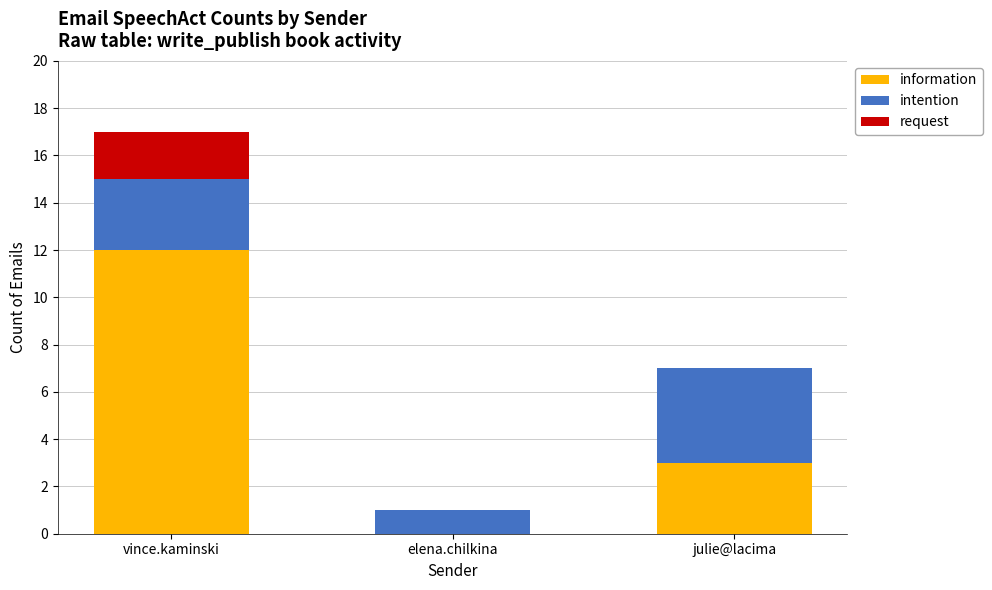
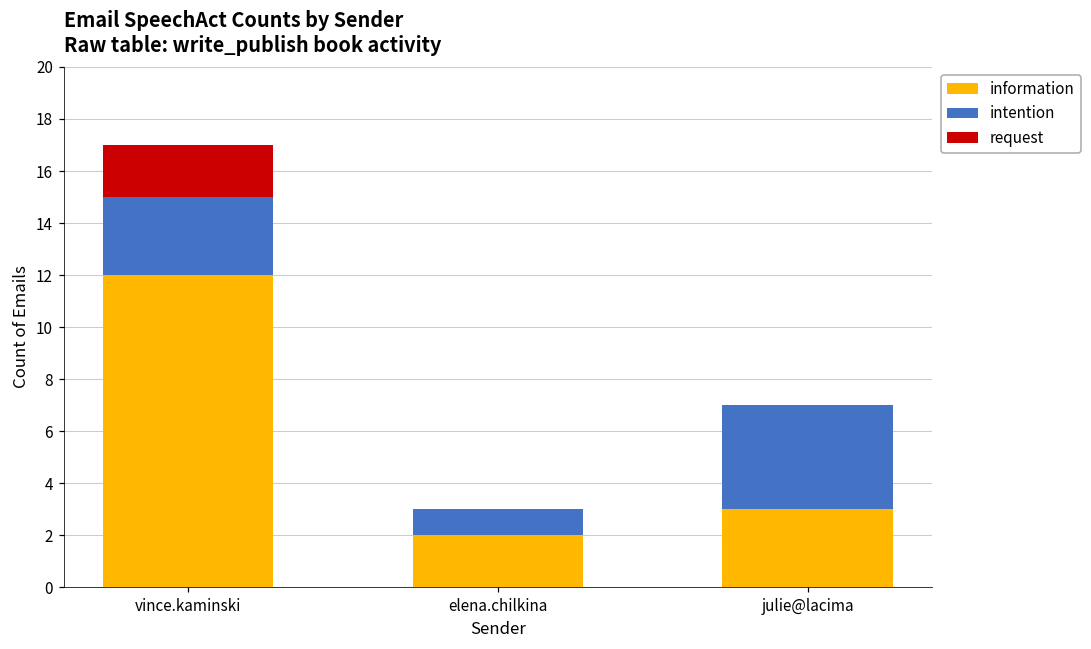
information, elena.chilkina: 0 -> 2
